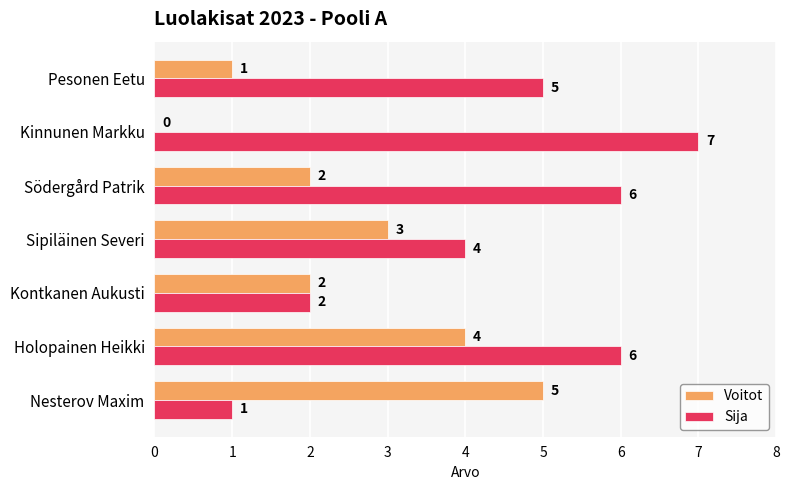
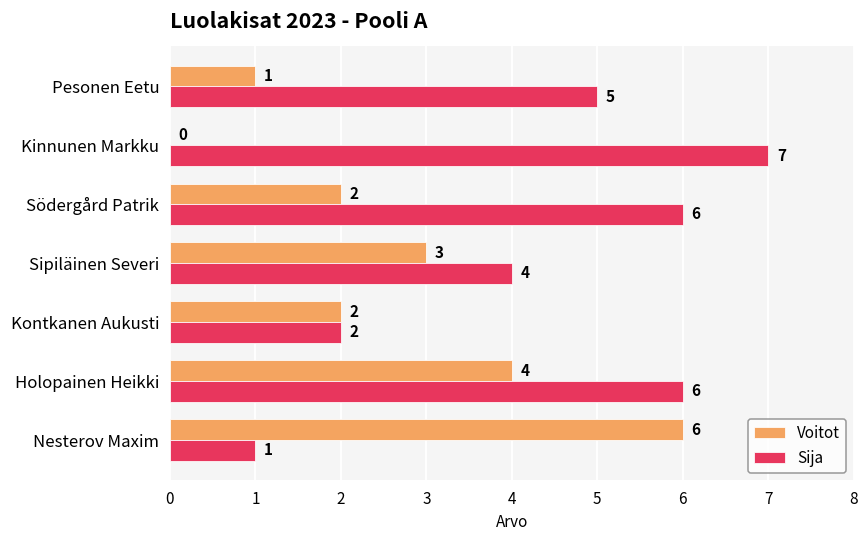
Voitot, Nesterov Maxim: 5 -> 6
